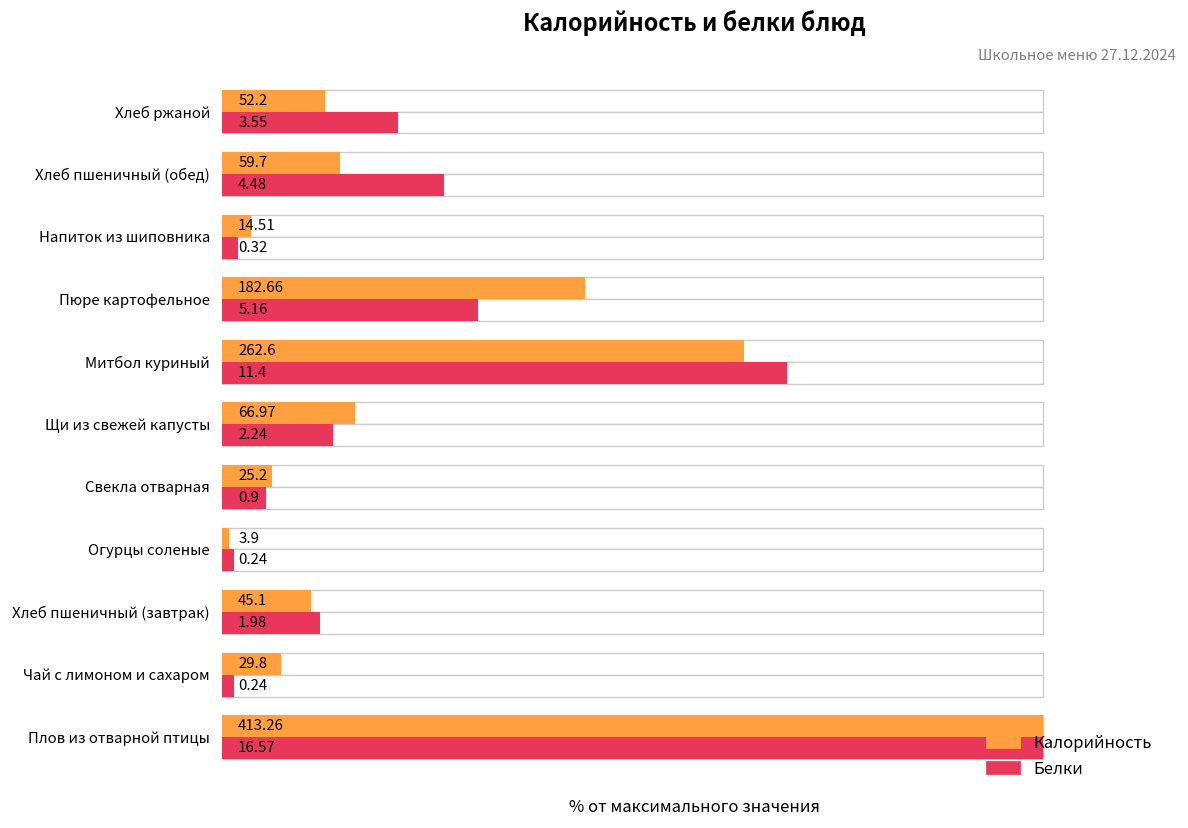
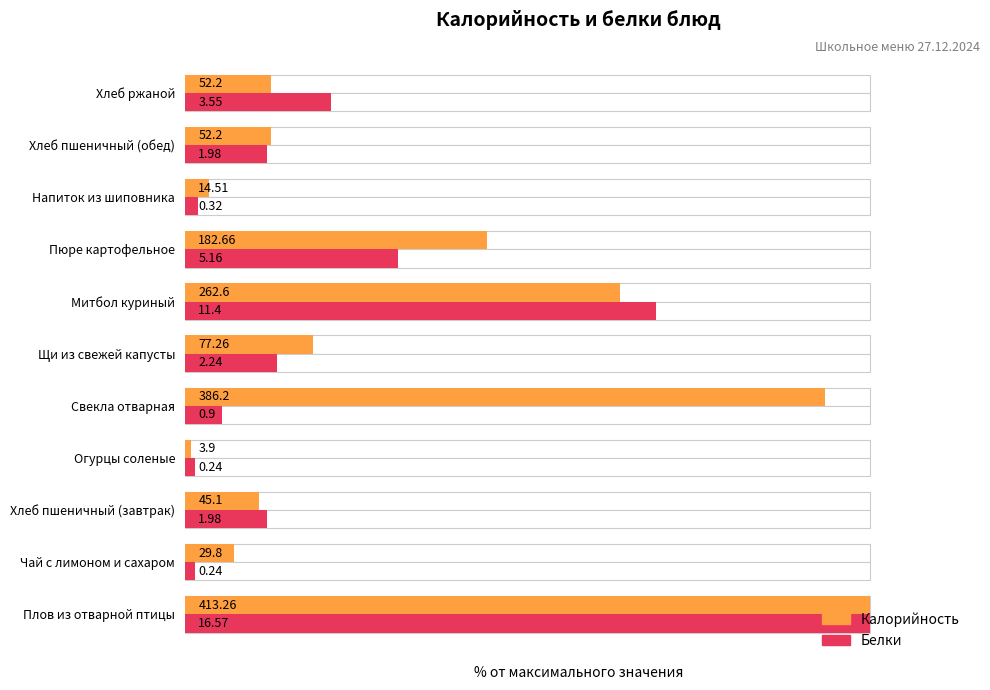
Калорийность, Хлеб пшеничный (обед): 59.7 -> 52.2
Белки, Хлеб пшеничный (обед): 4.48 -> 1.98
Калорийность, Щи из свежей капусты: 66.97 -> 77.26
Калорийность, Свекла отварная: 25.2 -> 386.2
